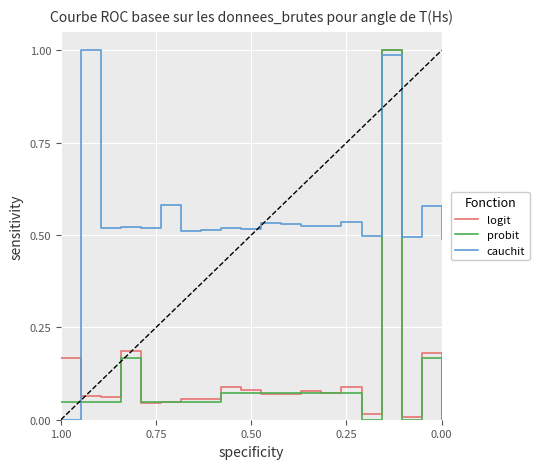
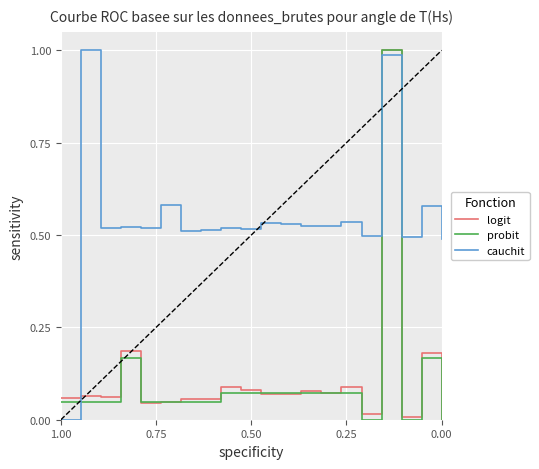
logit, 1.00: 0.17 -> 0.06
